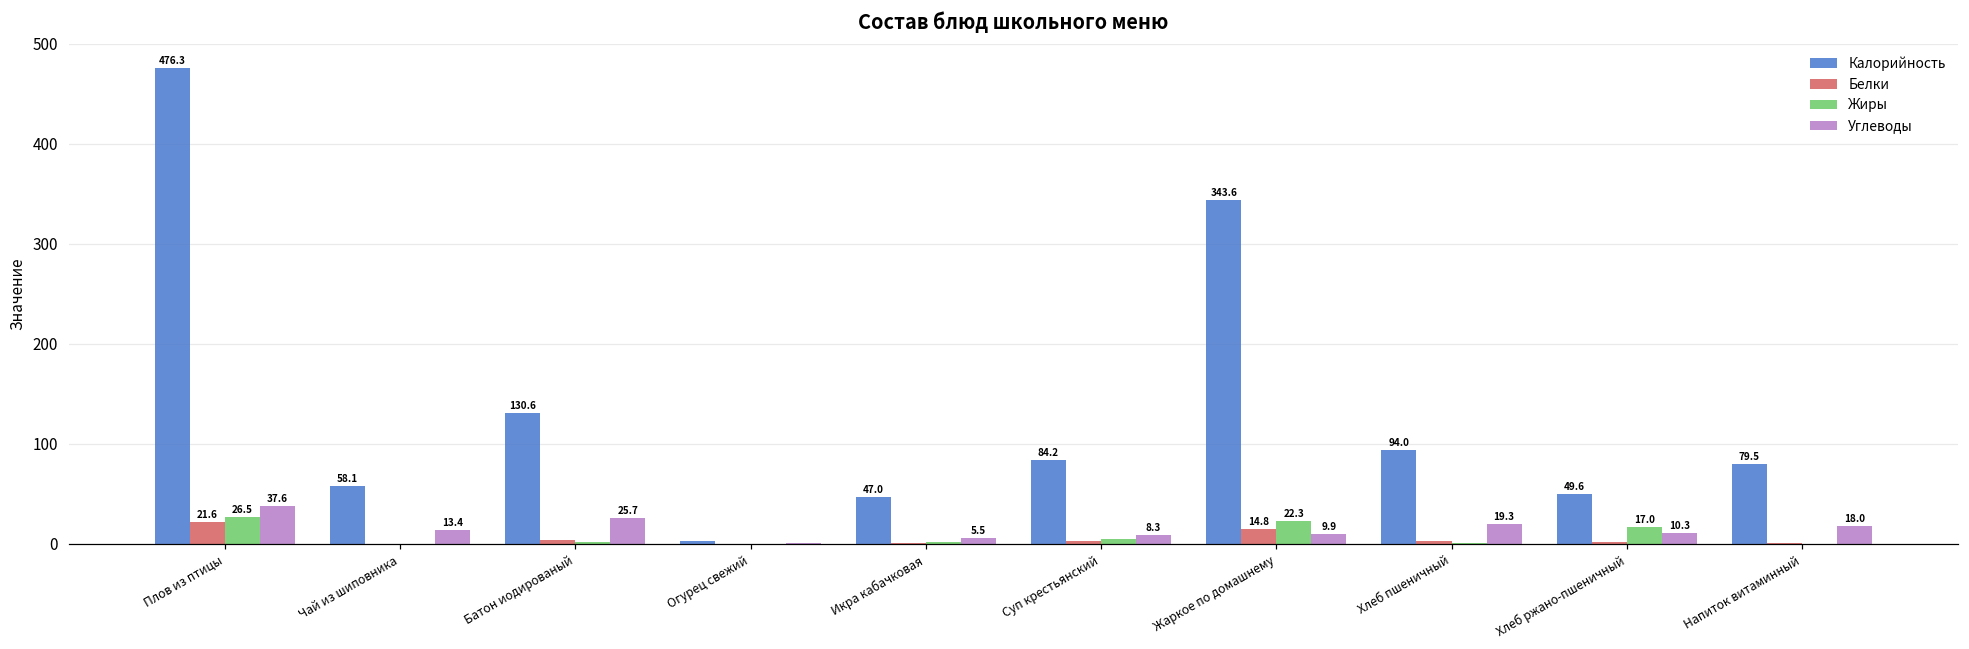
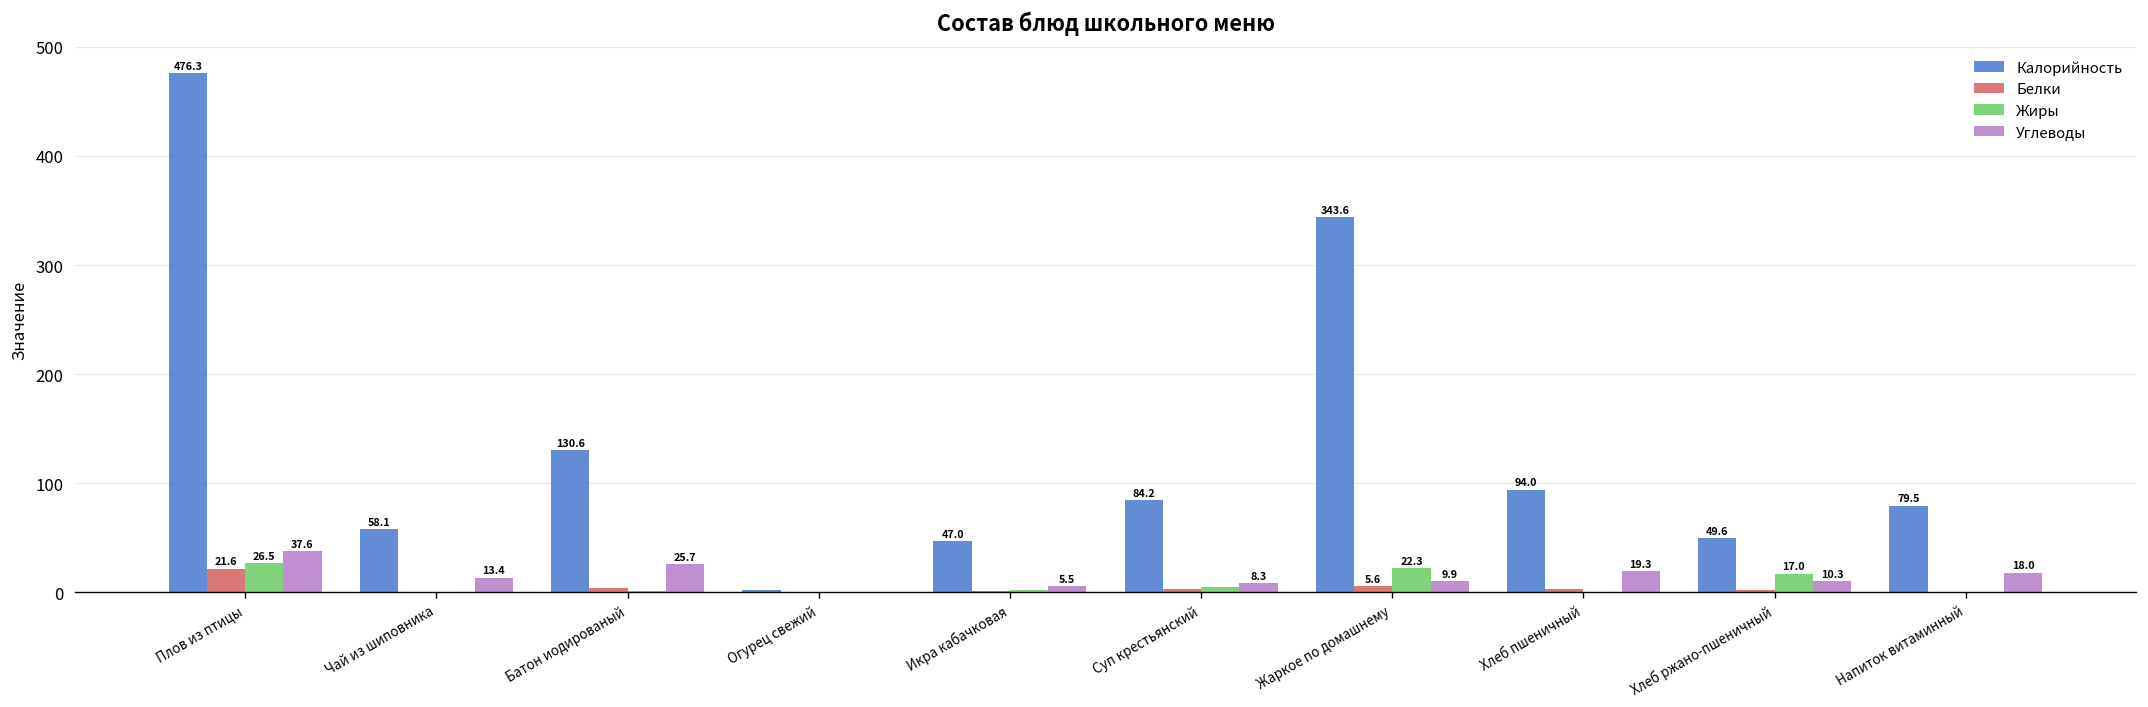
Белки, Жаркое по домашнему: 14.8 -> 5.6
